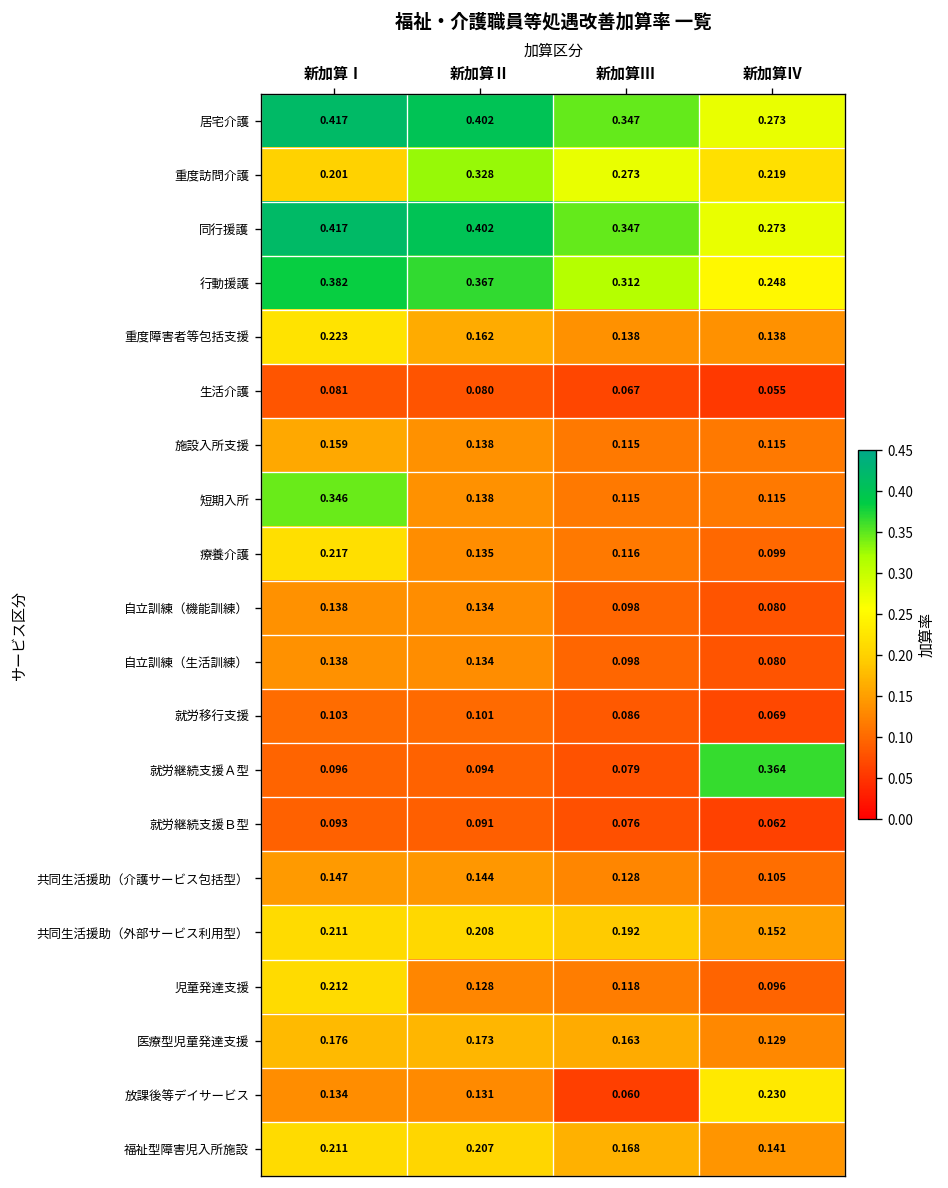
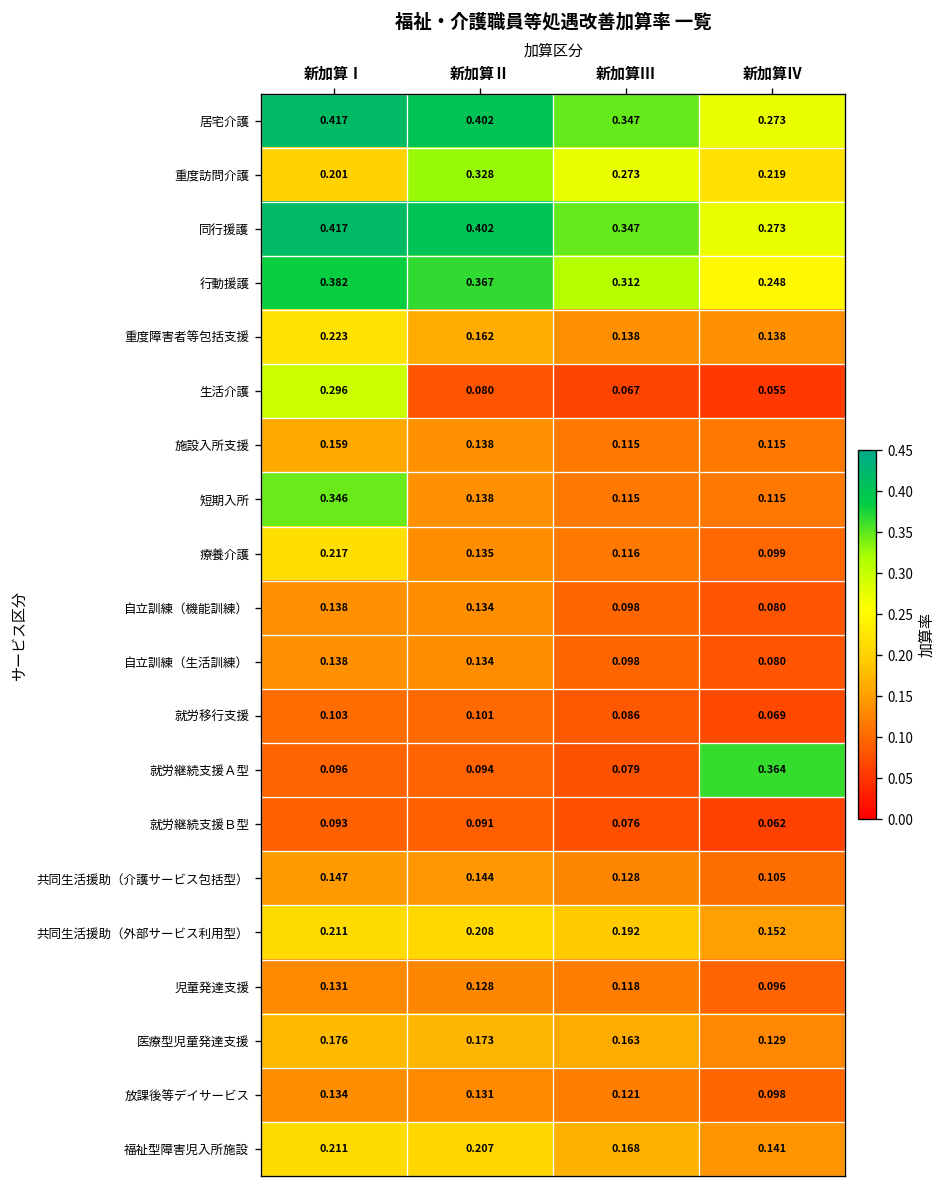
生活介護, 新加算Ⅰ: 0.081 -> 0.296
児童発達支援, 新加算Ⅰ: 0.212 -> 0.131
放課後等デイサービス, 新加算Ⅲ: 0.060 -> 0.121
放課後等デイサービス, 新加算Ⅳ: 0.230 -> 0.098
